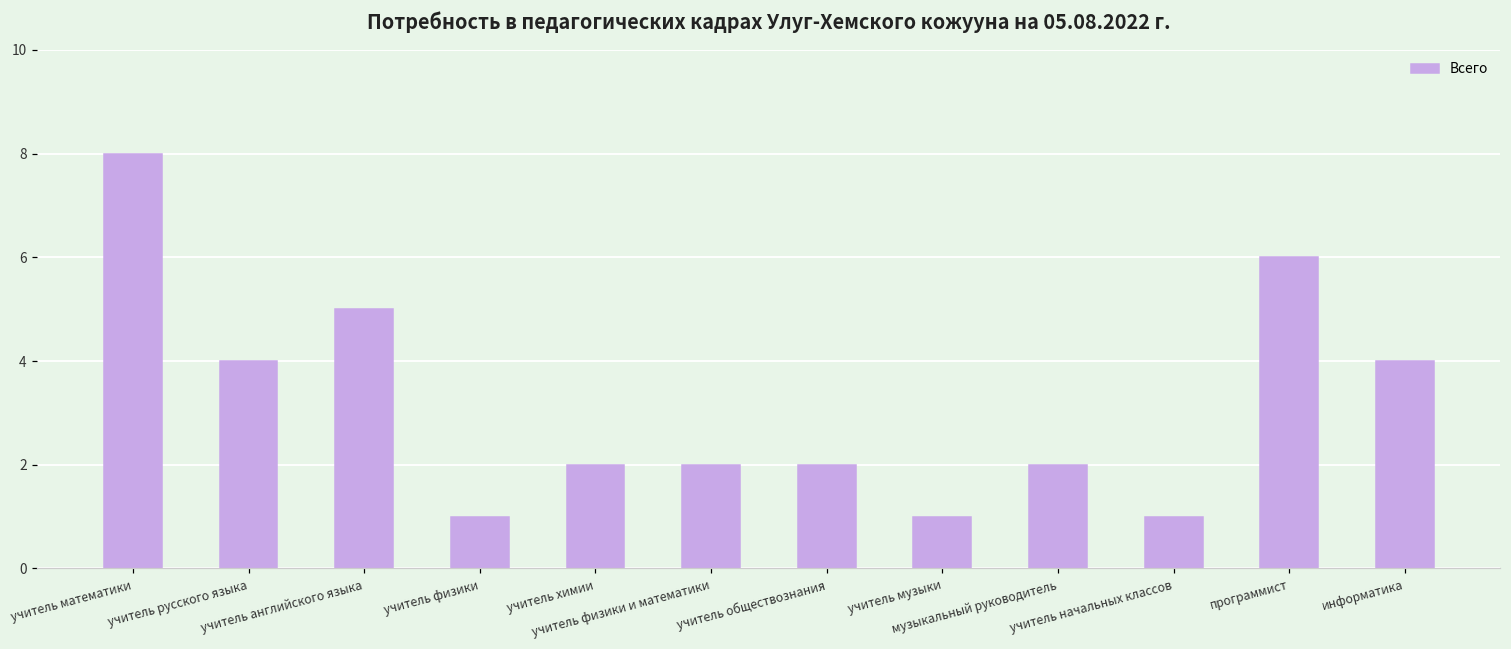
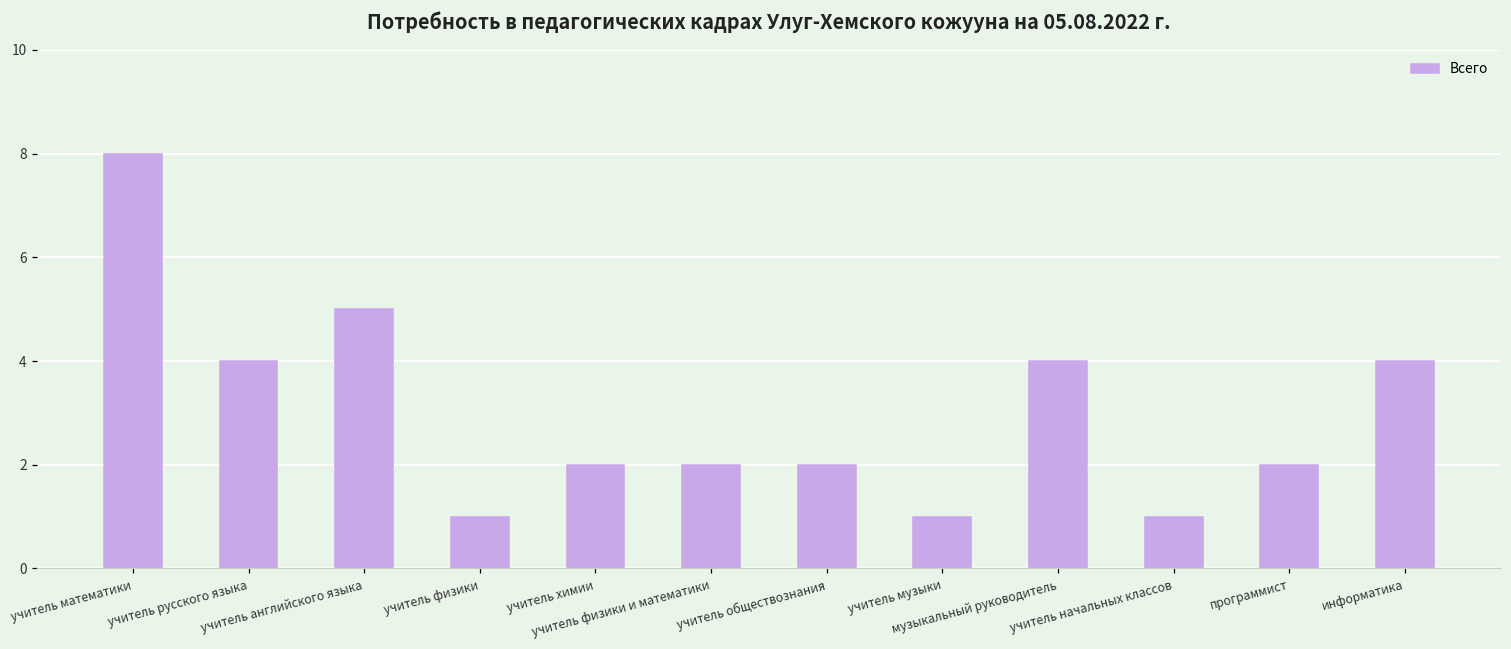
музыкальный руководитель: 2 -> 4
программист: 6 -> 2
